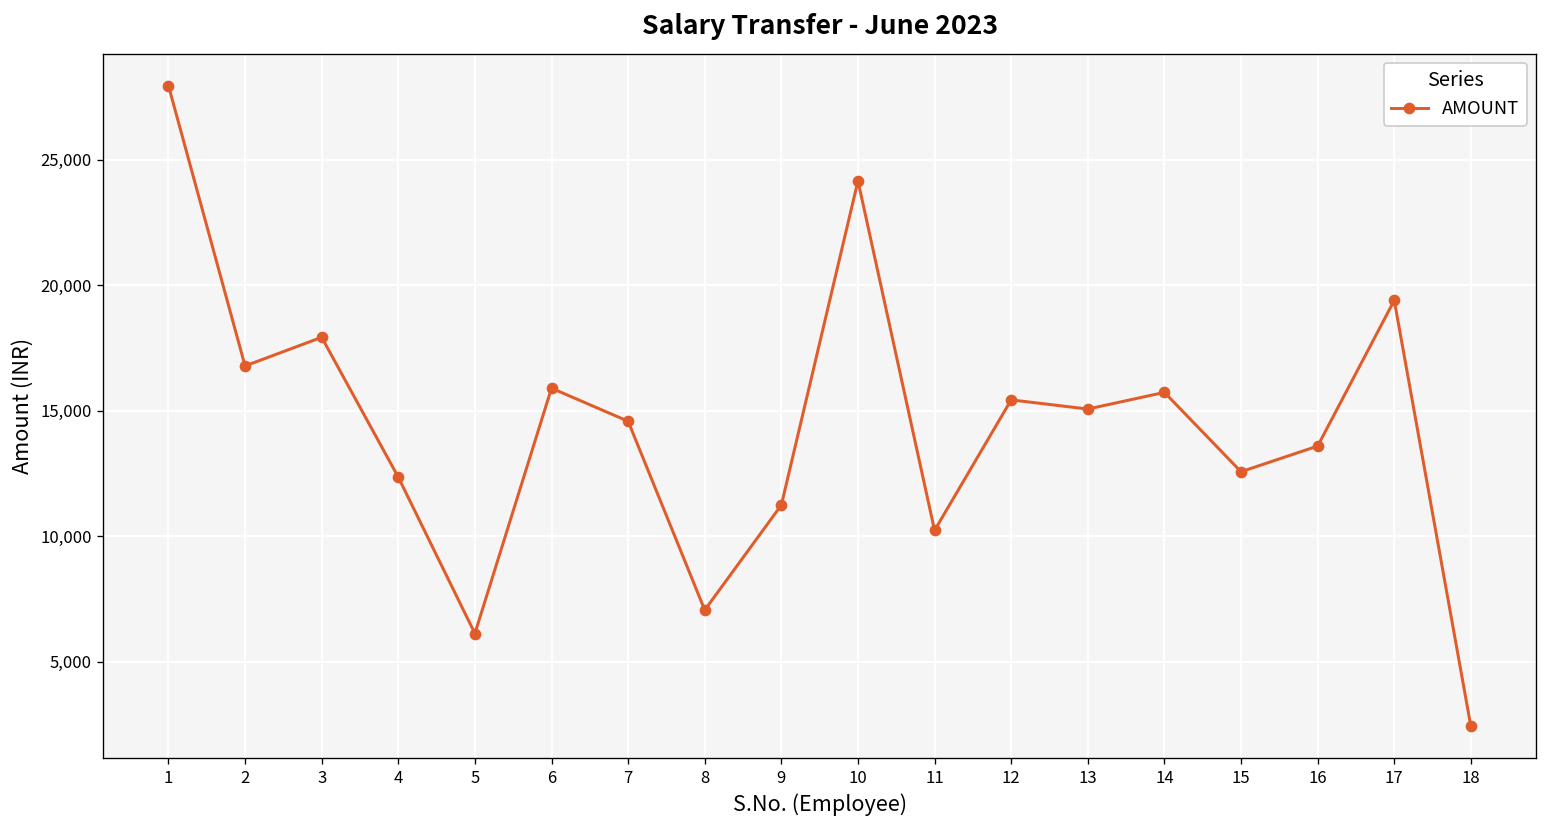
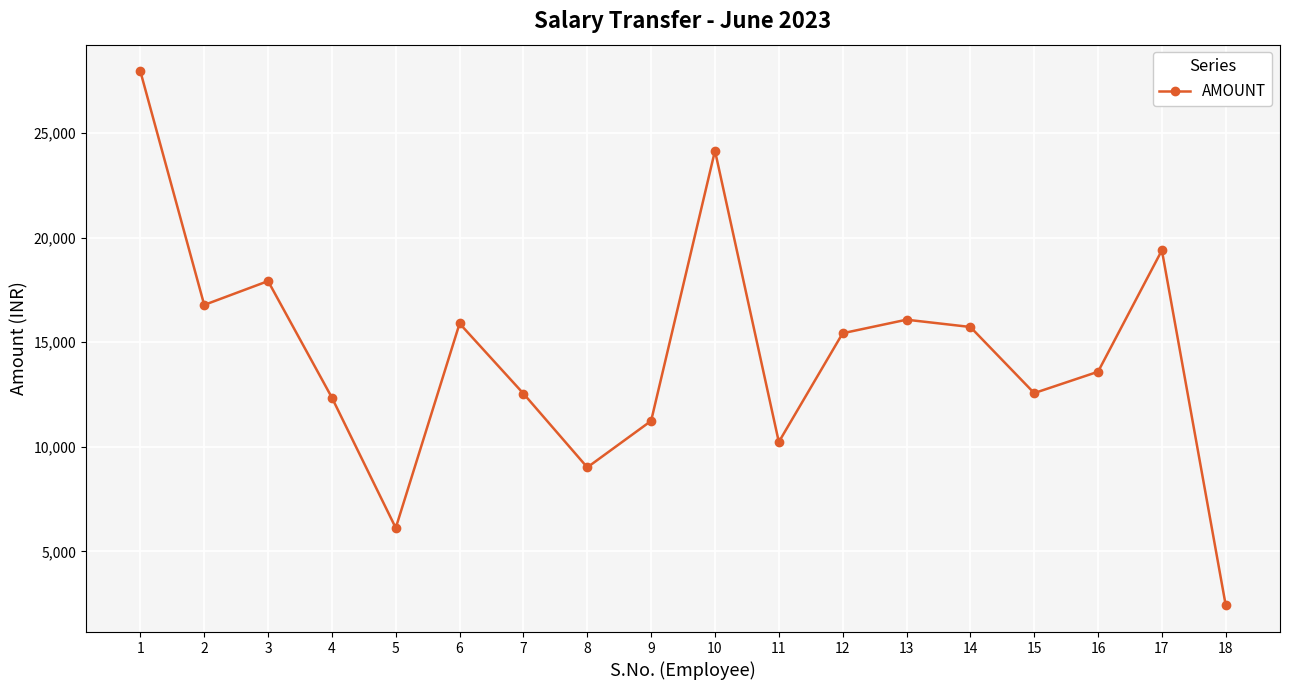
7: 14,600 -> 12,500
8: 7,100 -> 9,000
13: 15,100 -> 16,100
